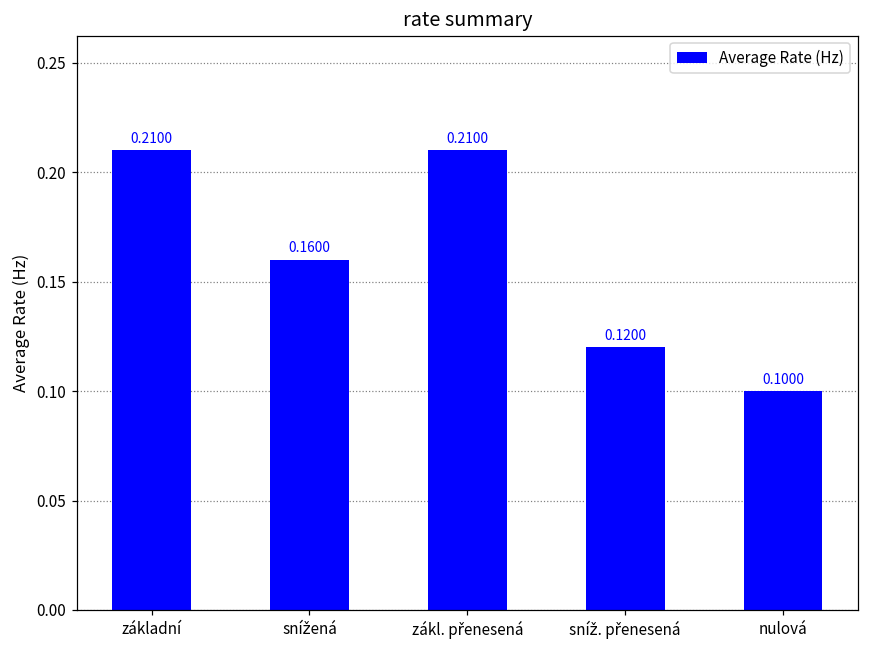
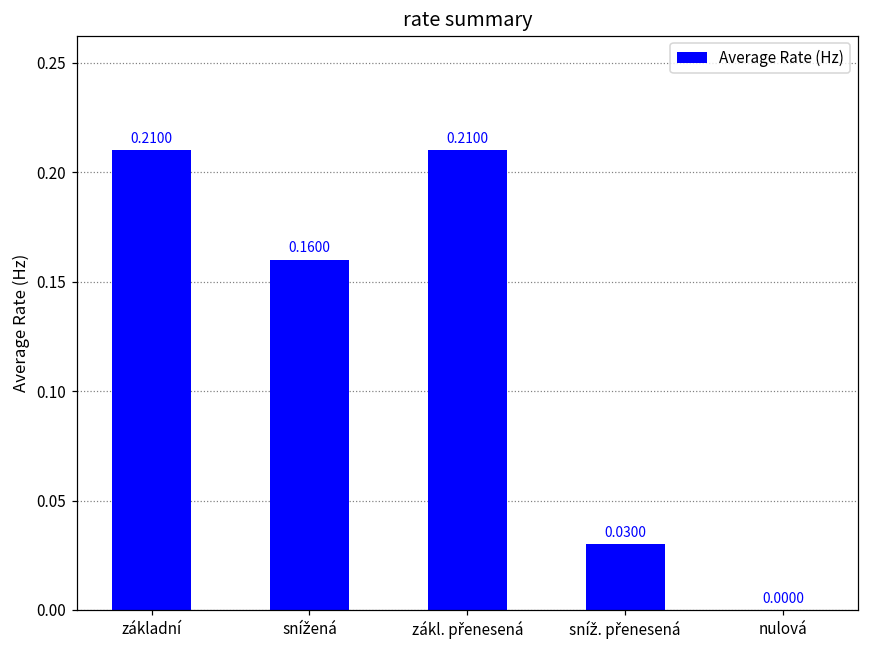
sníž. přenesená: 0.1200 -> 0.0300
nulová: 0.1000 -> 0.0000
